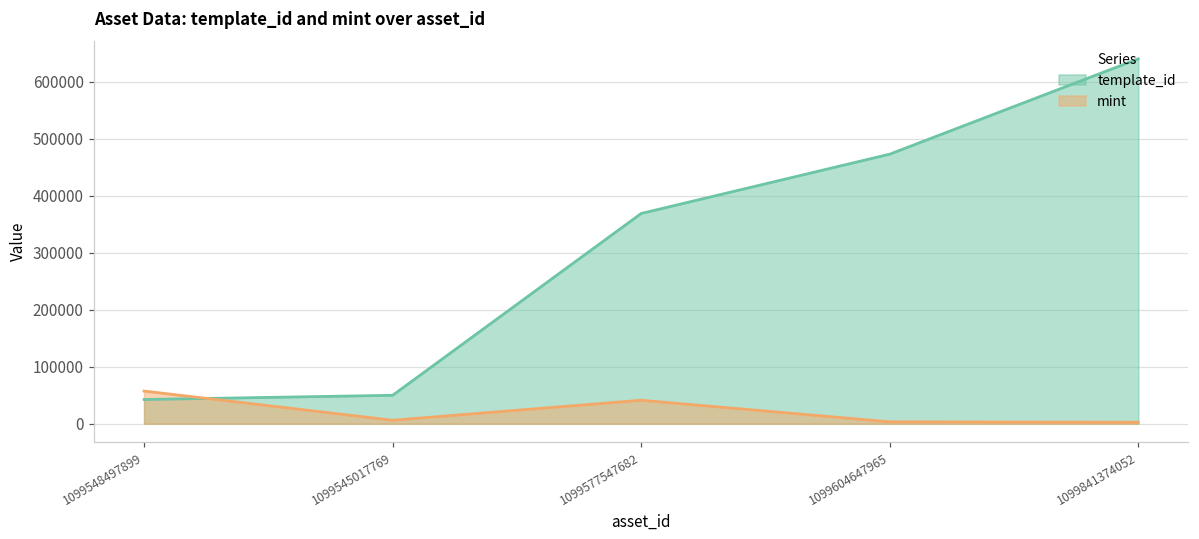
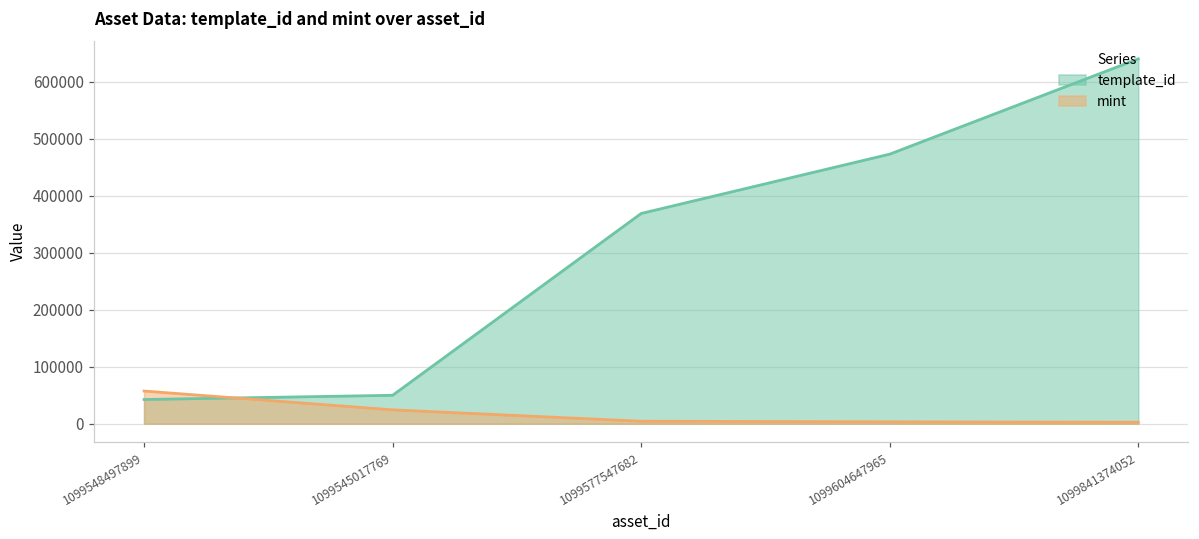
mint, 1099545017769: 10000 -> 20000
mint, 1099577547682: 40000 -> 0
